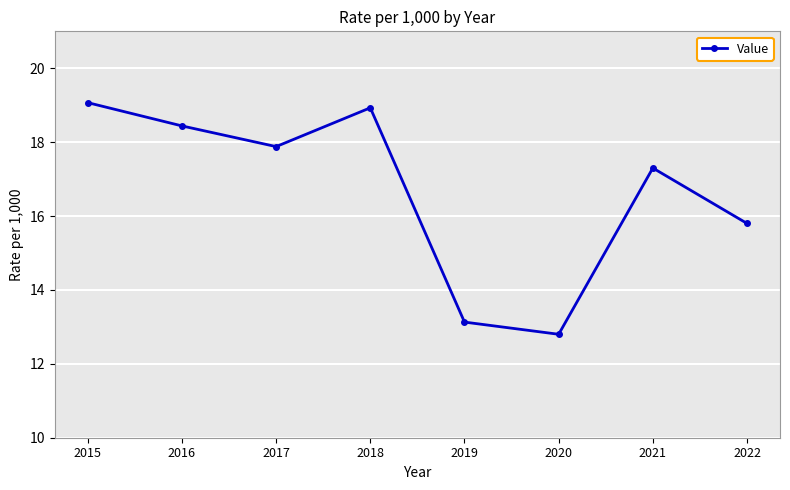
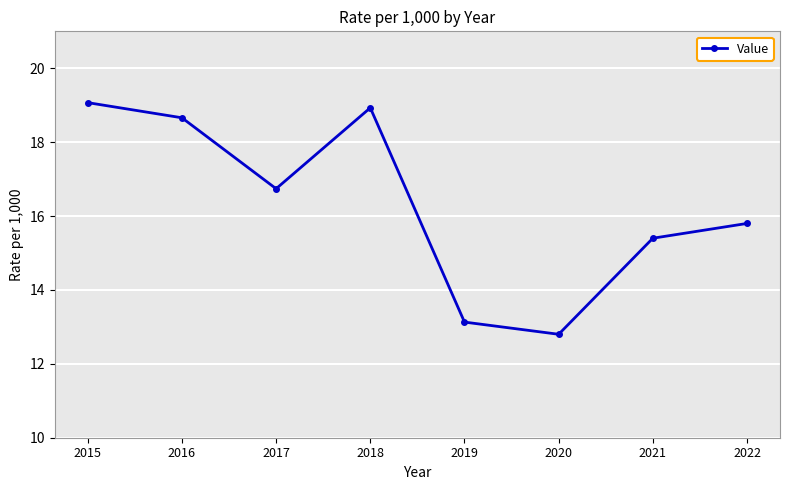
2016: 18.4 -> 18.7
2017: 17.9 -> 16.7
2021: 17.3 -> 15.4
